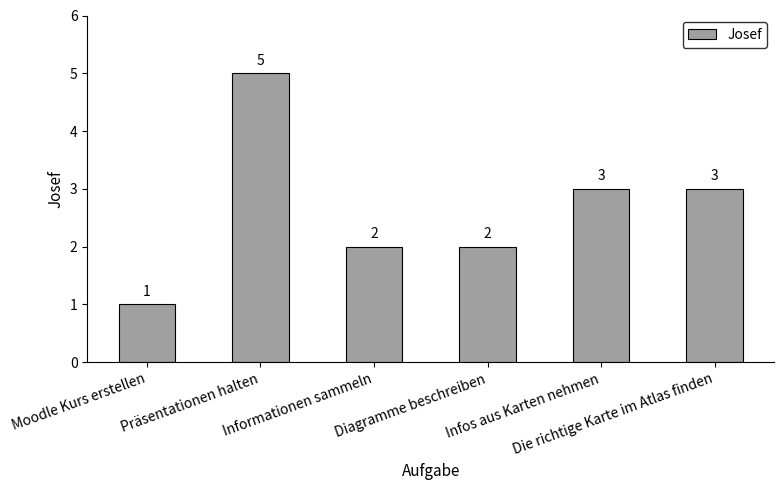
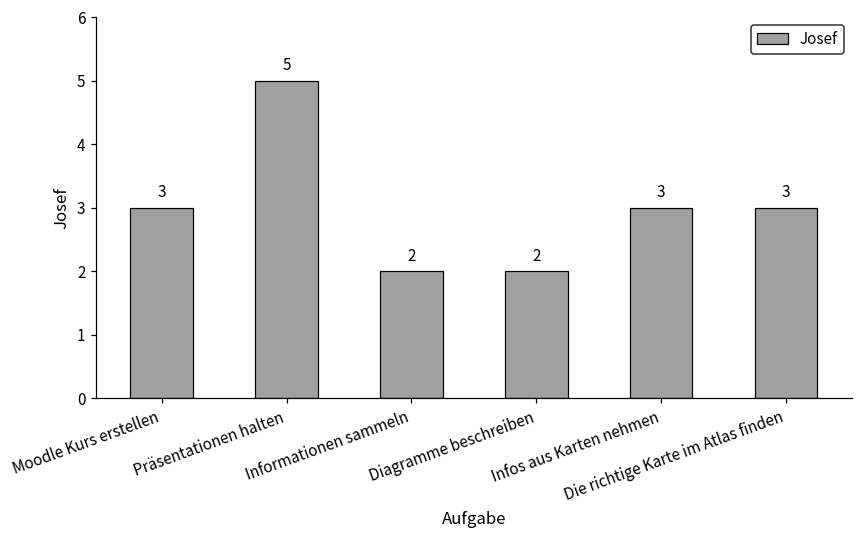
Moodle Kurs erstellen: 1 -> 3
